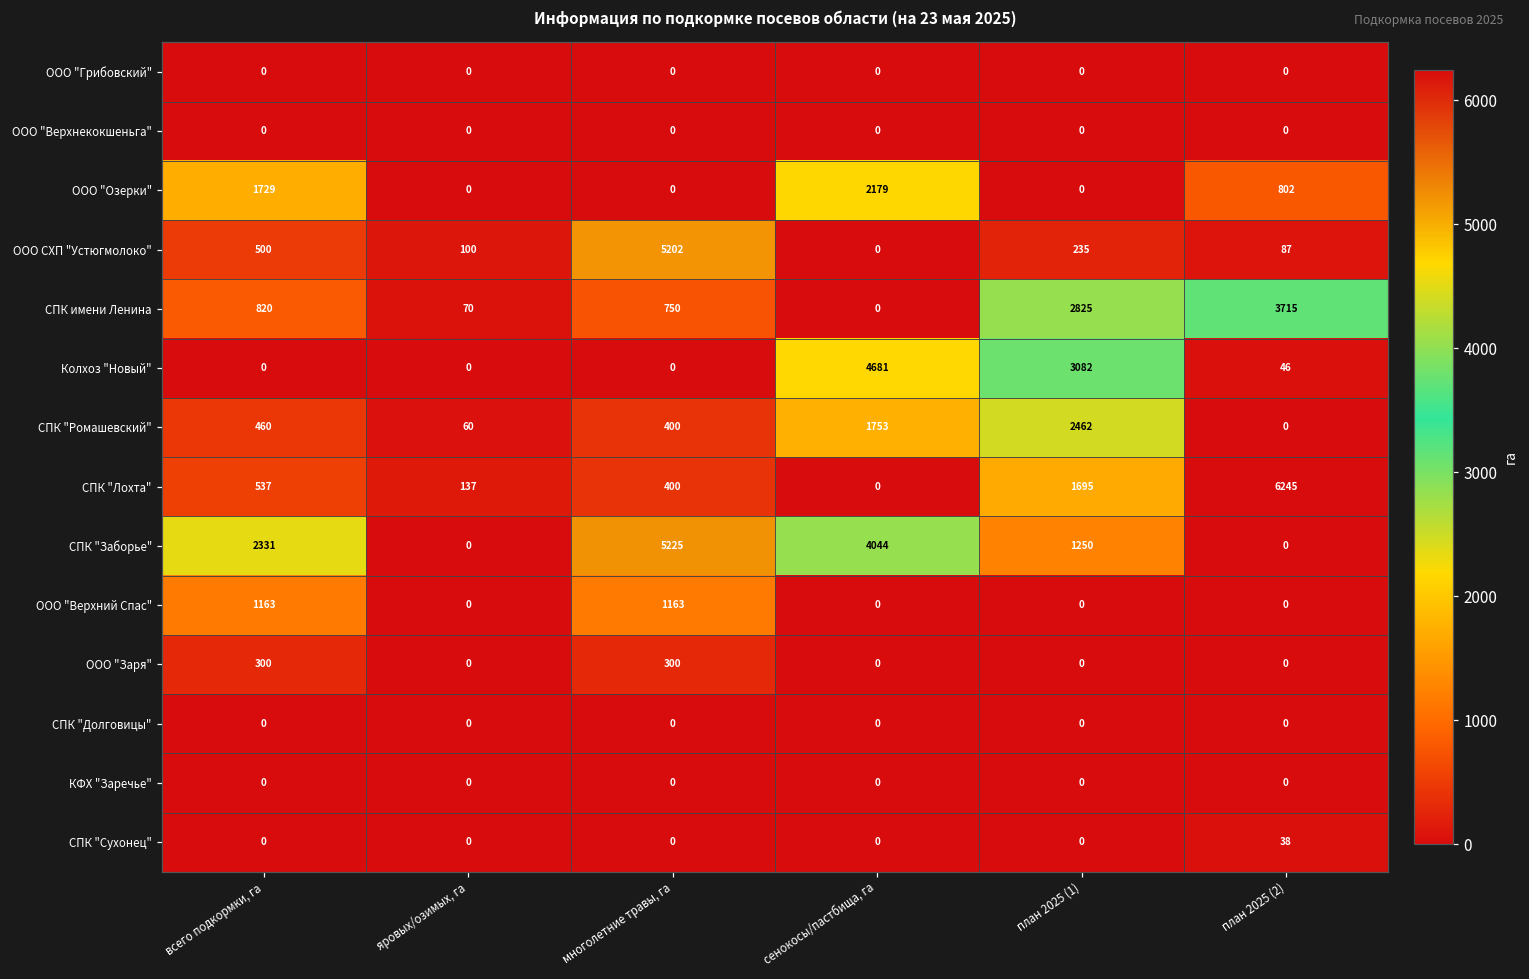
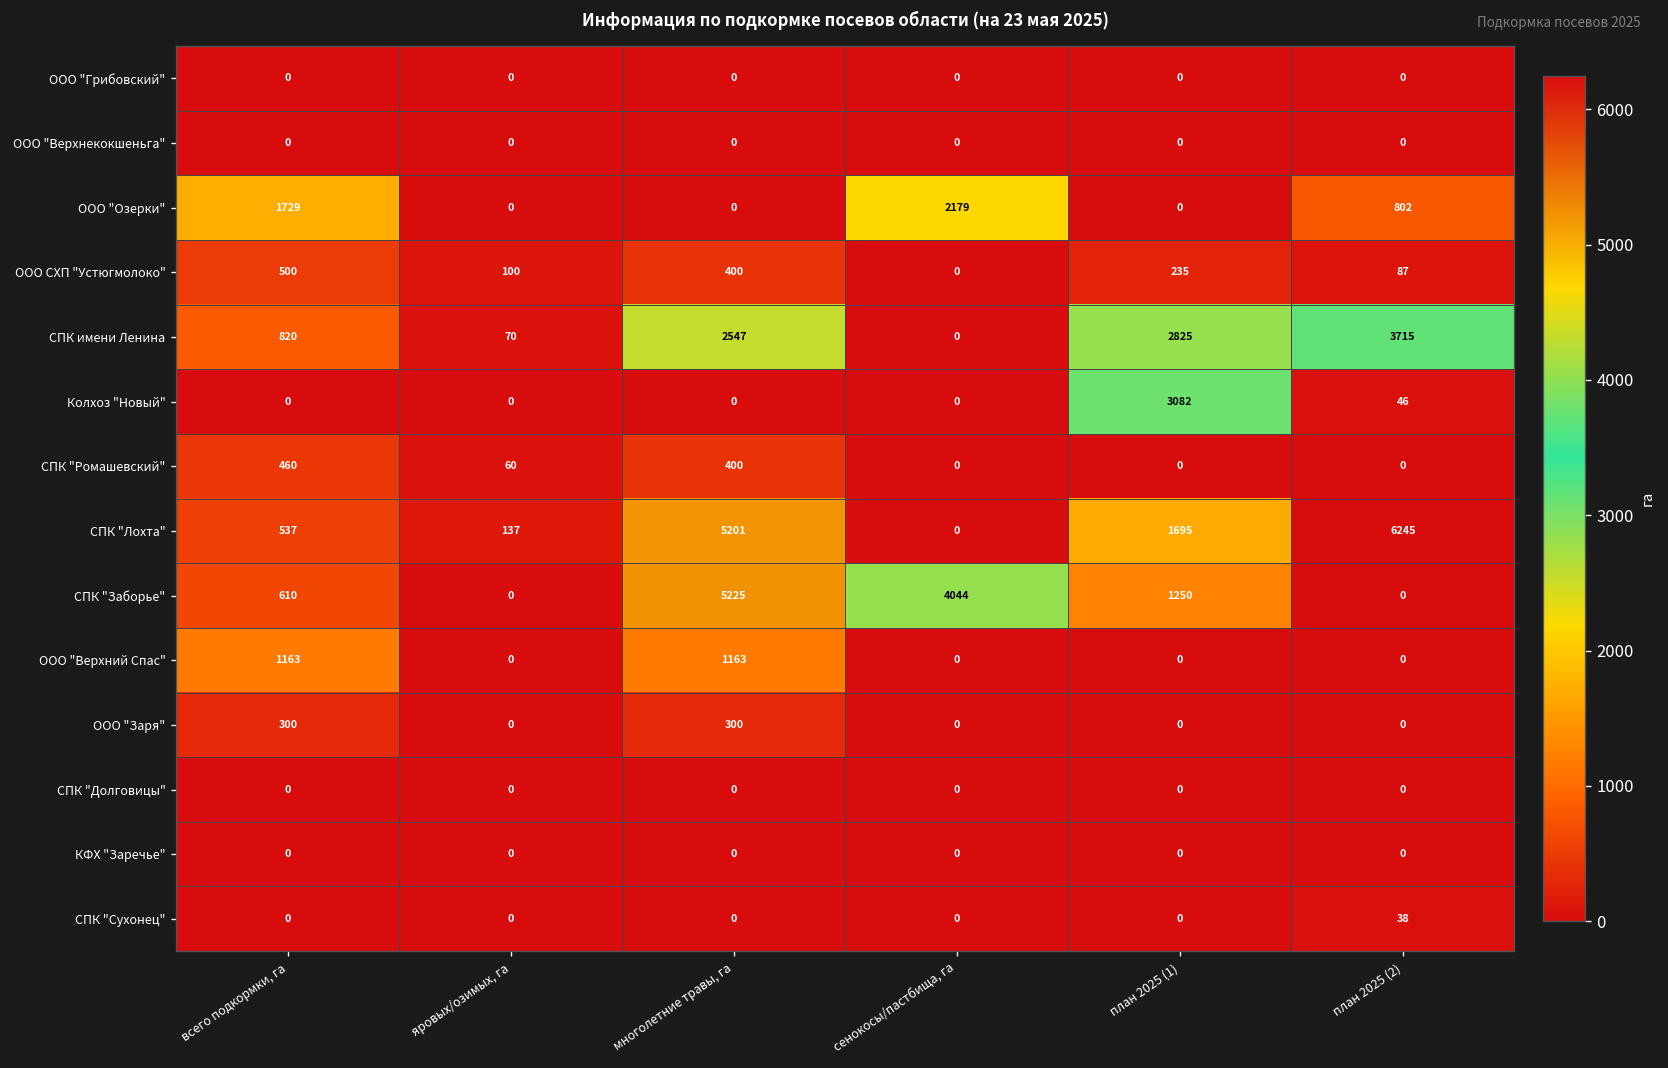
ООО СХП "Устюгмолоко", многолетние травы, га: 5202 -> 400
СПК имени Ленина, многолетние травы, га: 750 -> 2547
Колхоз "Новый", сенокосы/пастбища, га: 4681 -> 0
СПК "Ромашевский", сенокосы/пастбища, га: 1753 -> 0
СПК "Ромашевский", план 2025 (1): 2462 -> 0
СПК "Лохта", многолетние травы, га: 400 -> 5201
СПК "Заборье", всего подкормки, га: 2331 -> 610
